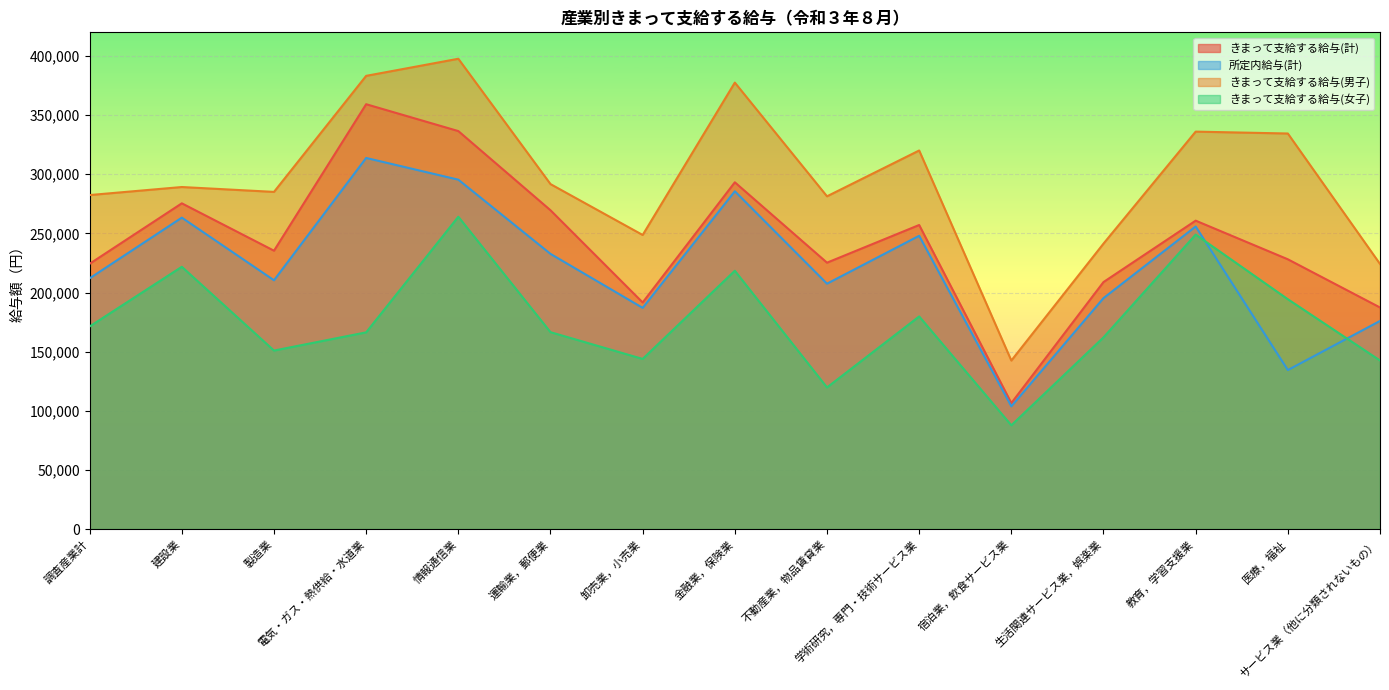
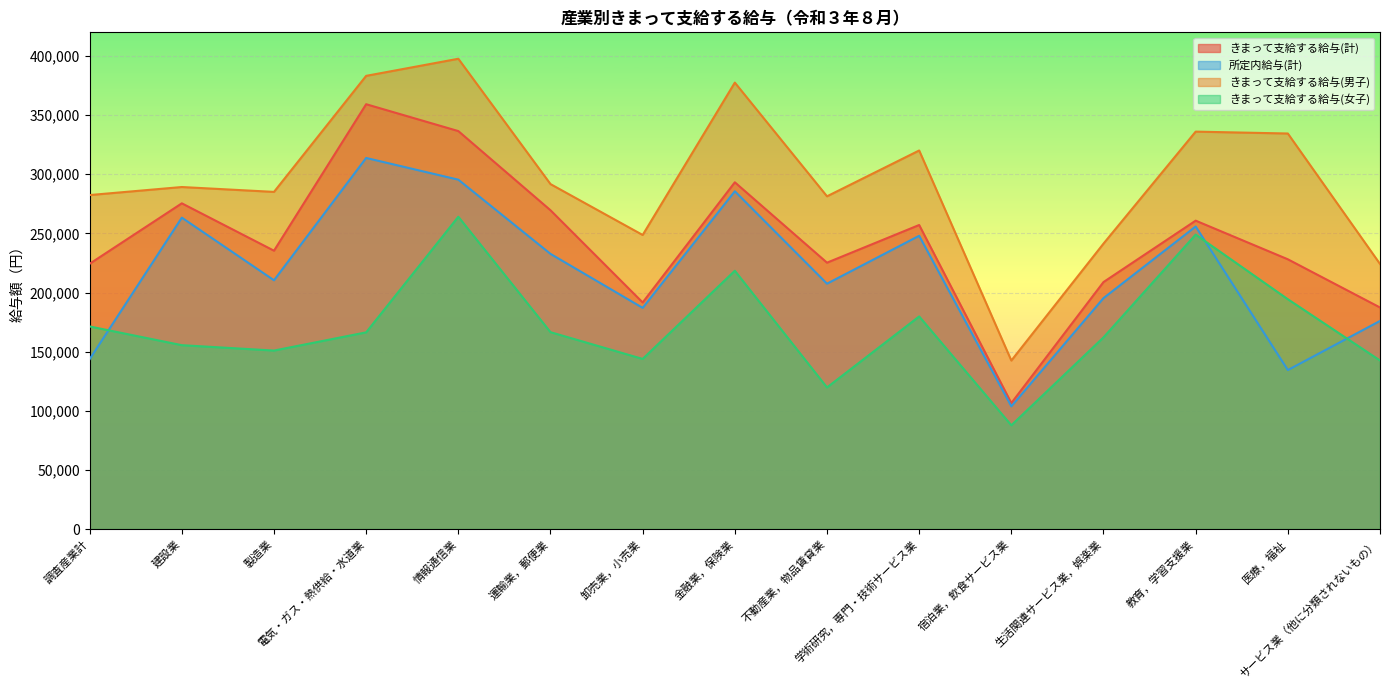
所定内給与(計), 調査産業計: 212,000 -> 144,000
きまって支給する給与(女子), 建設業: 222,000 -> 155,000
